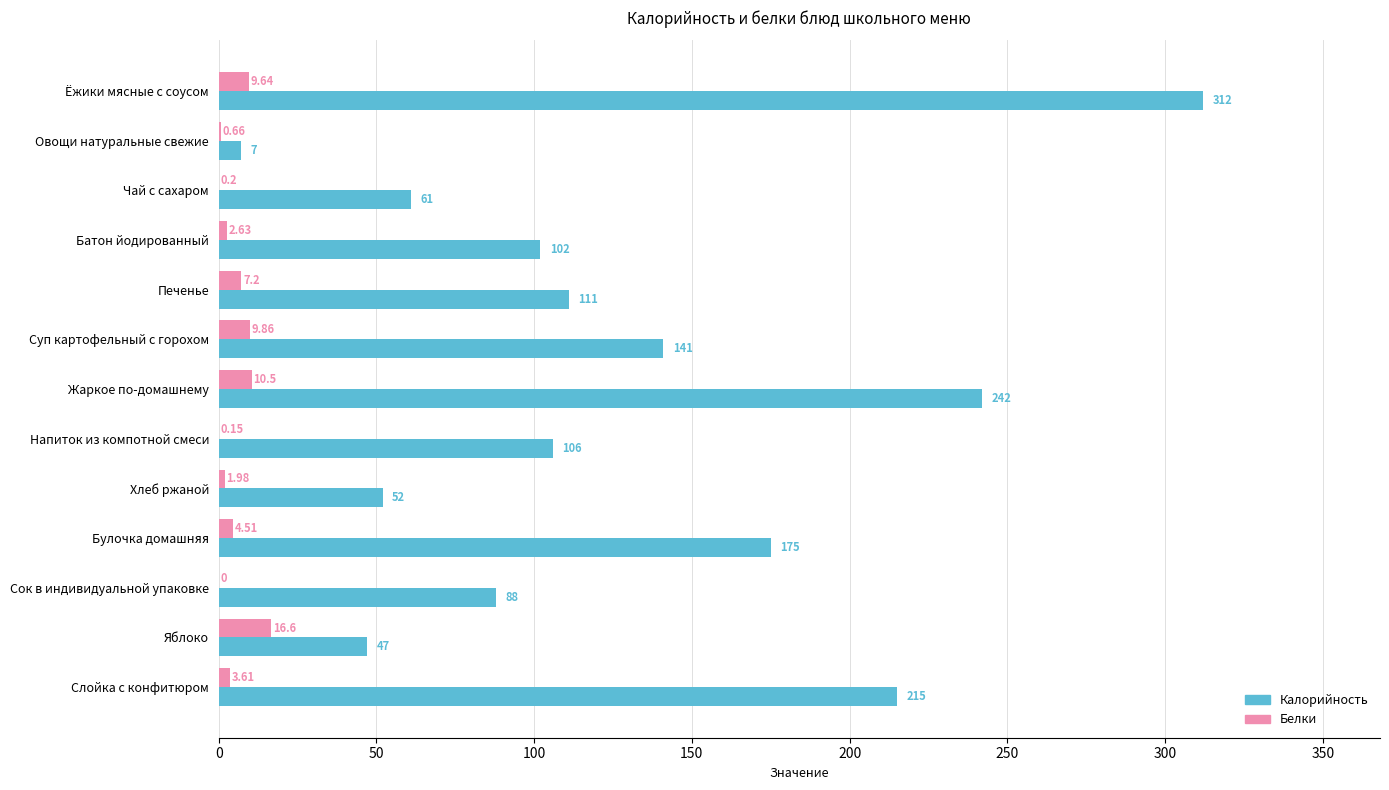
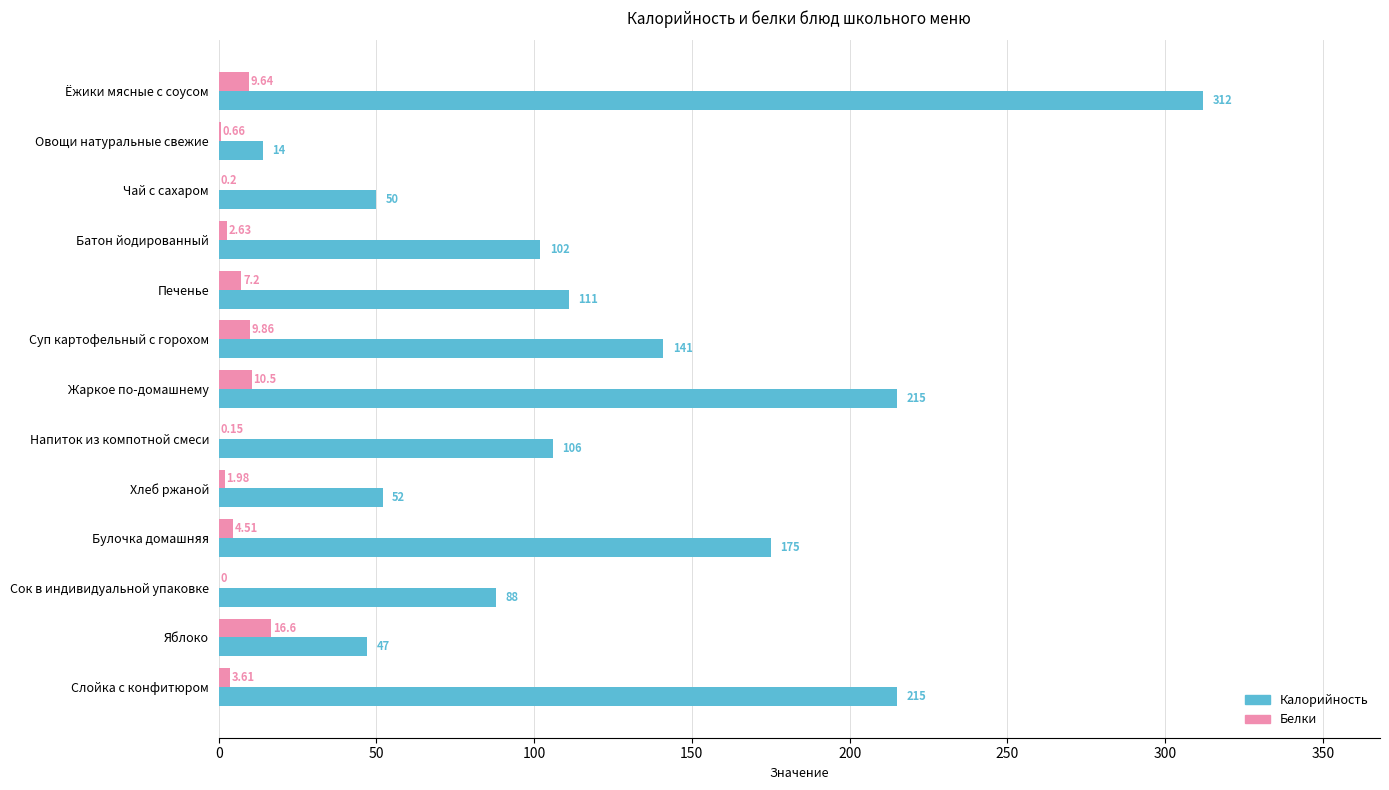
Калорийность, Овощи натуральные свежие: 7 -> 14
Калорийность, Чай с сахаром: 61 -> 50
Калорийность, Жаркое по-домашнему: 242 -> 215
